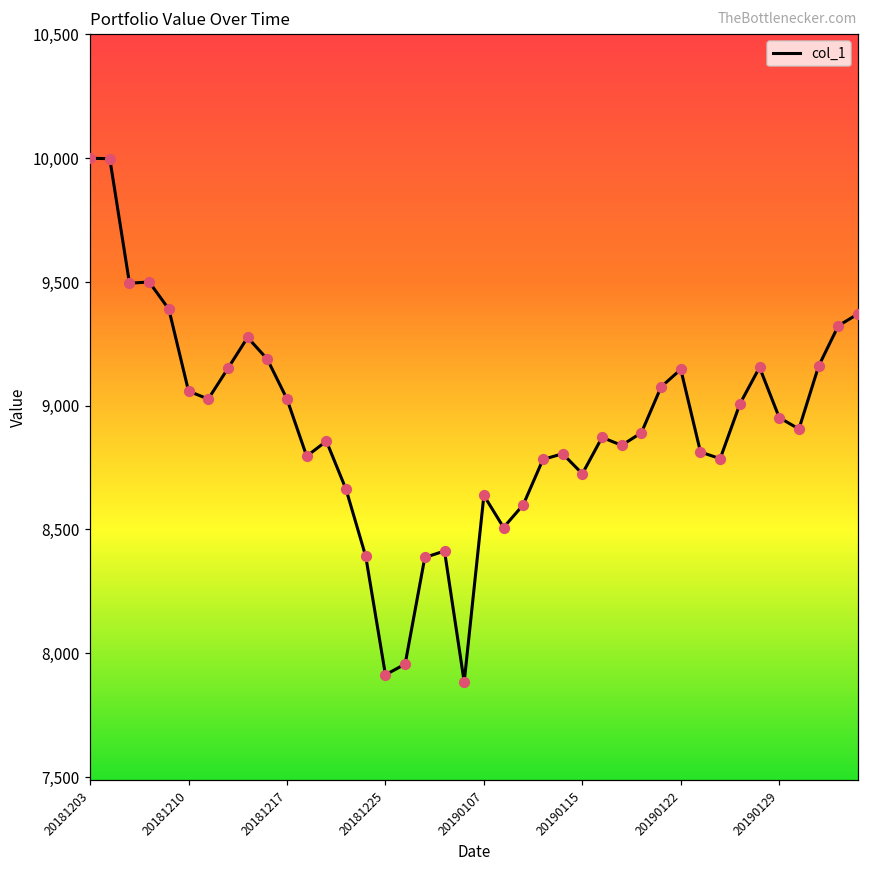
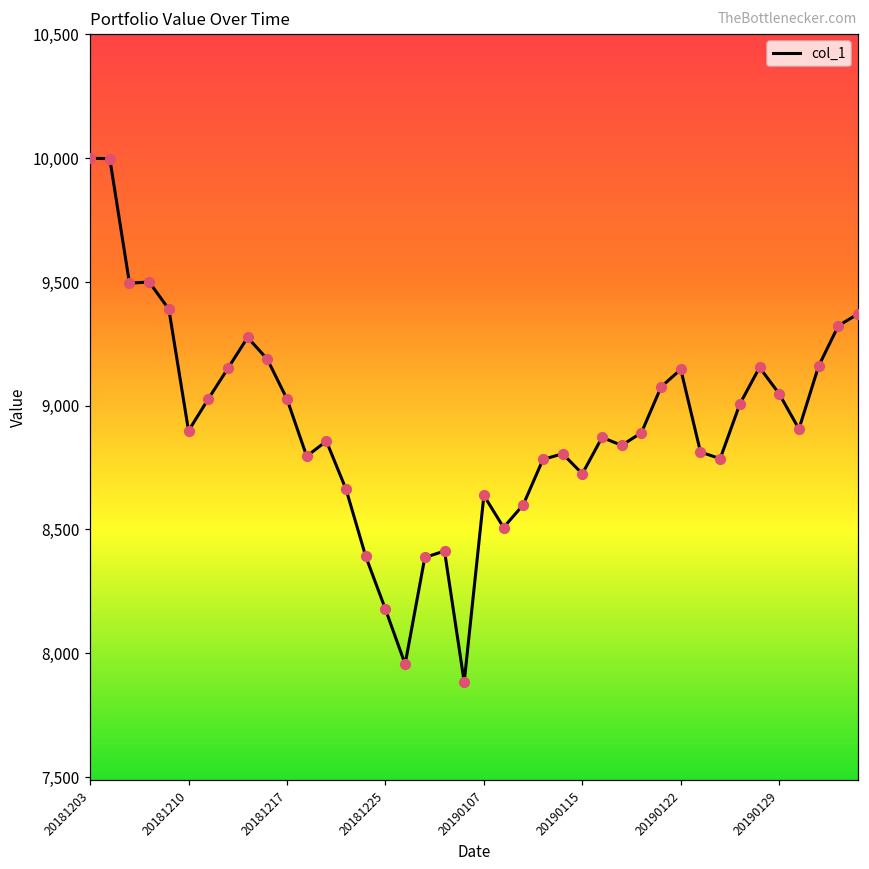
20181210: 9,060 -> 8,900
20181225: 7,910 -> 8,180
20190129: 8,950 -> 9,050
